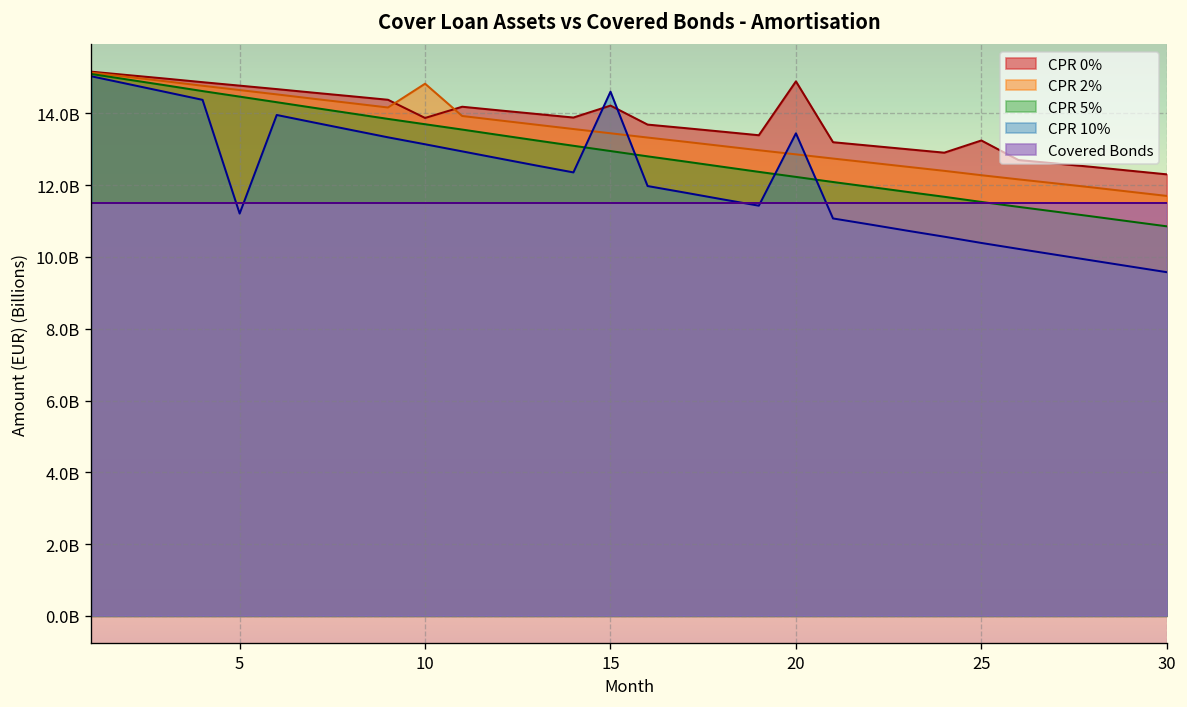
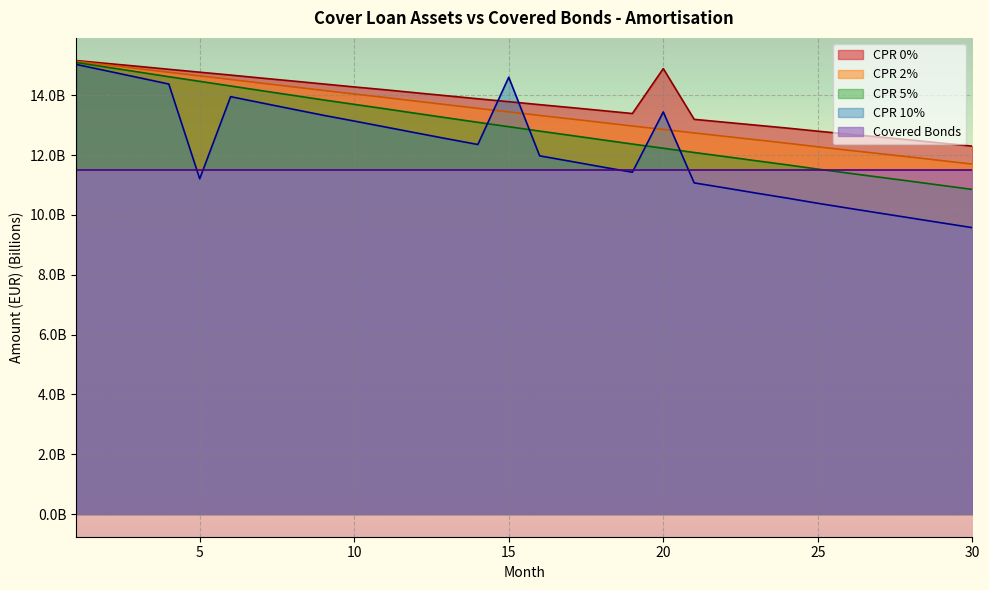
CPR 0%, 10: 13900000000 -> 14300000000
CPR 2%, 10: 14800000000 -> 14000000000
CPR 0%, 15: 14200000000 -> 13800000000
CPR 0%, 25: 13200000000 -> 12800000000
